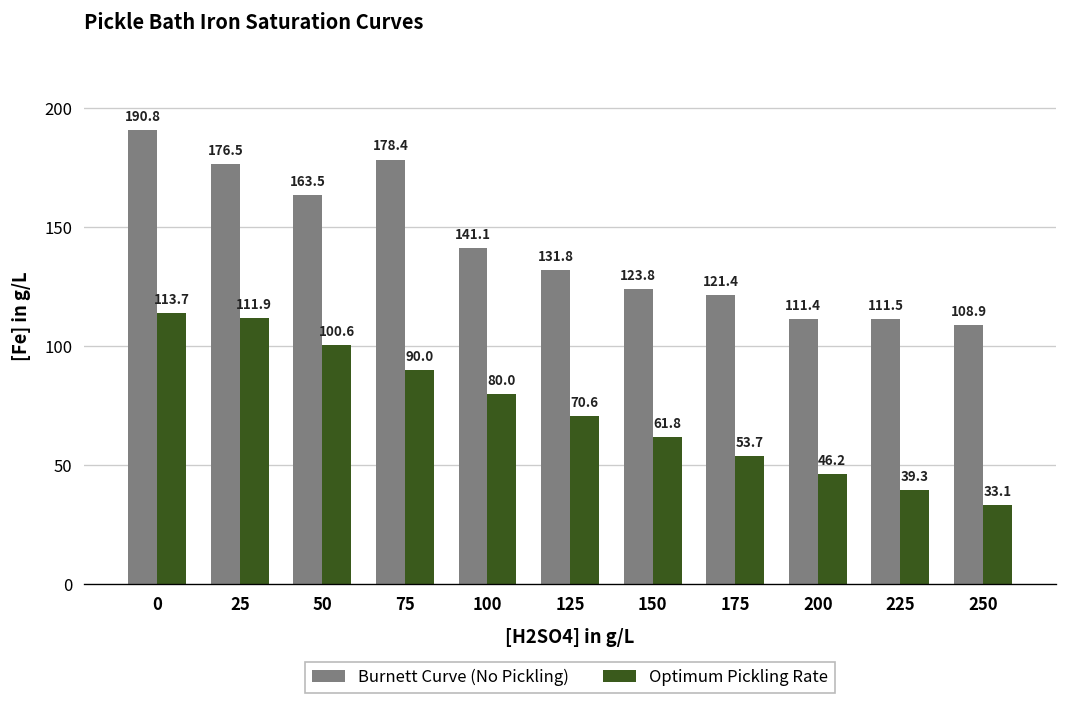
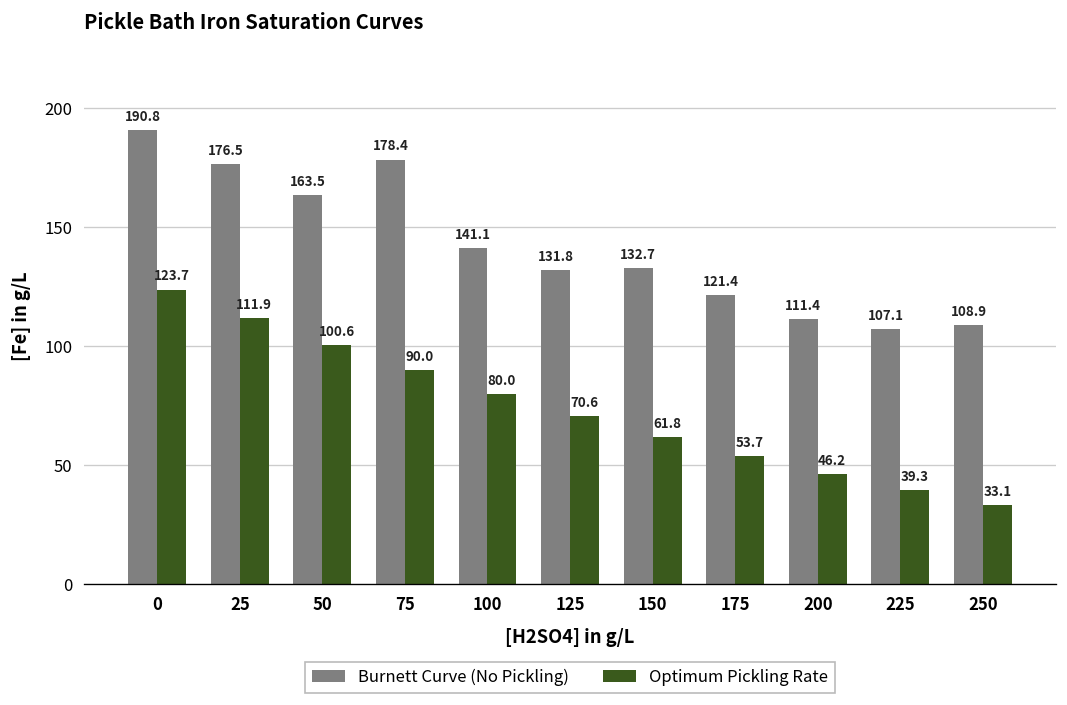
Optimum Pickling Rate, 0: 113.7 -> 123.7
Burnett Curve (No Pickling), 150: 123.8 -> 132.7
Burnett Curve (No Pickling), 225: 111.5 -> 107.1
